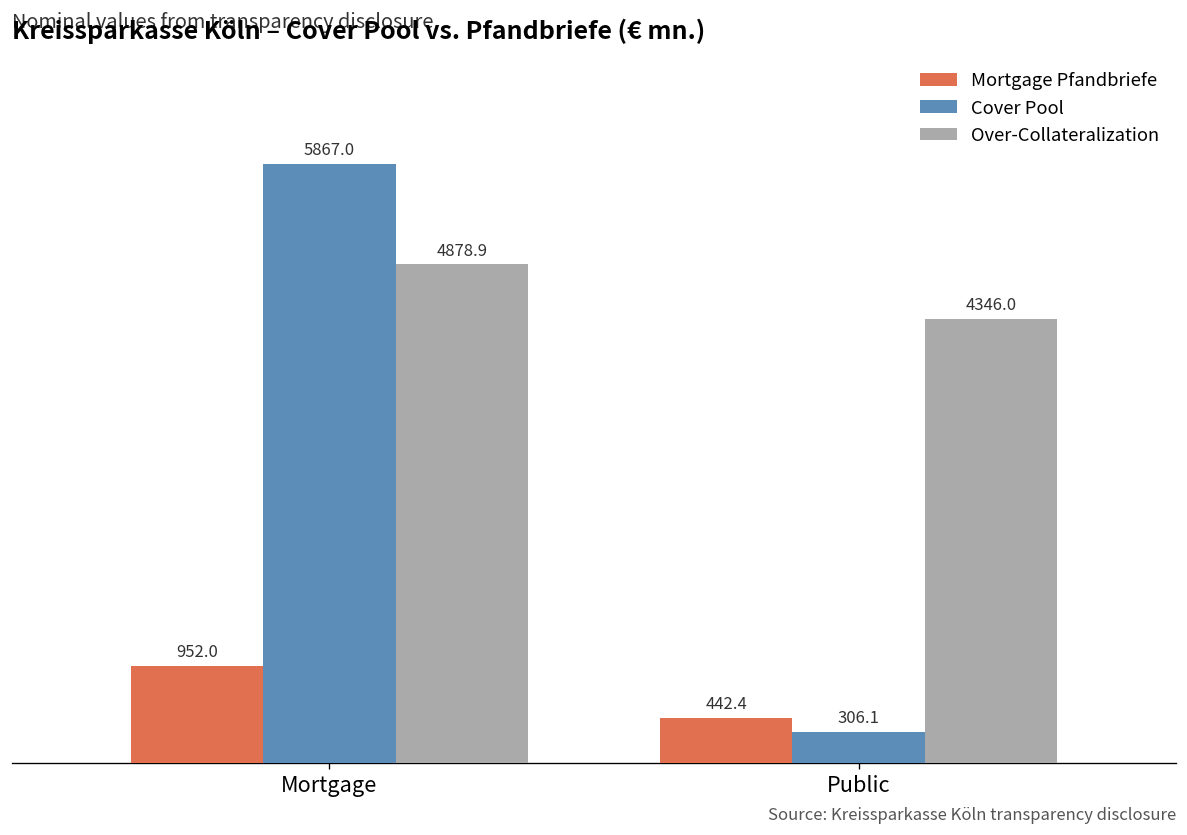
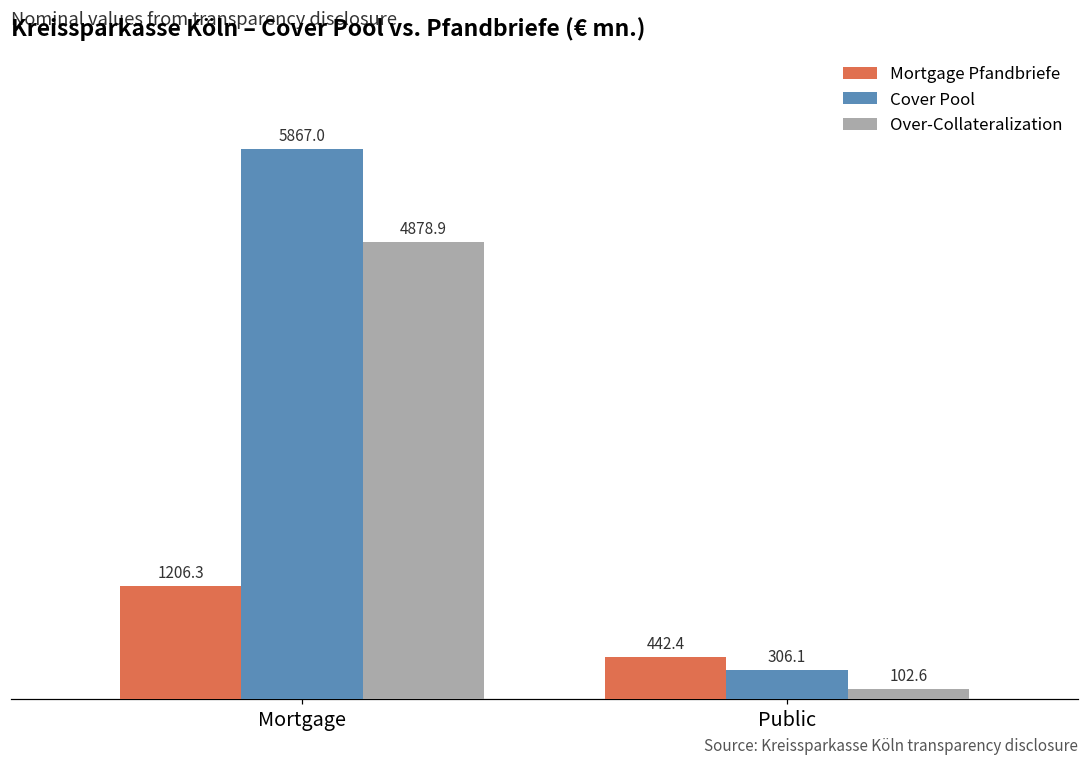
Mortgage Pfandbriefe, Mortgage: 952.0 -> 1206.3
Over-Collateralization, Public: 4346.0 -> 102.6
